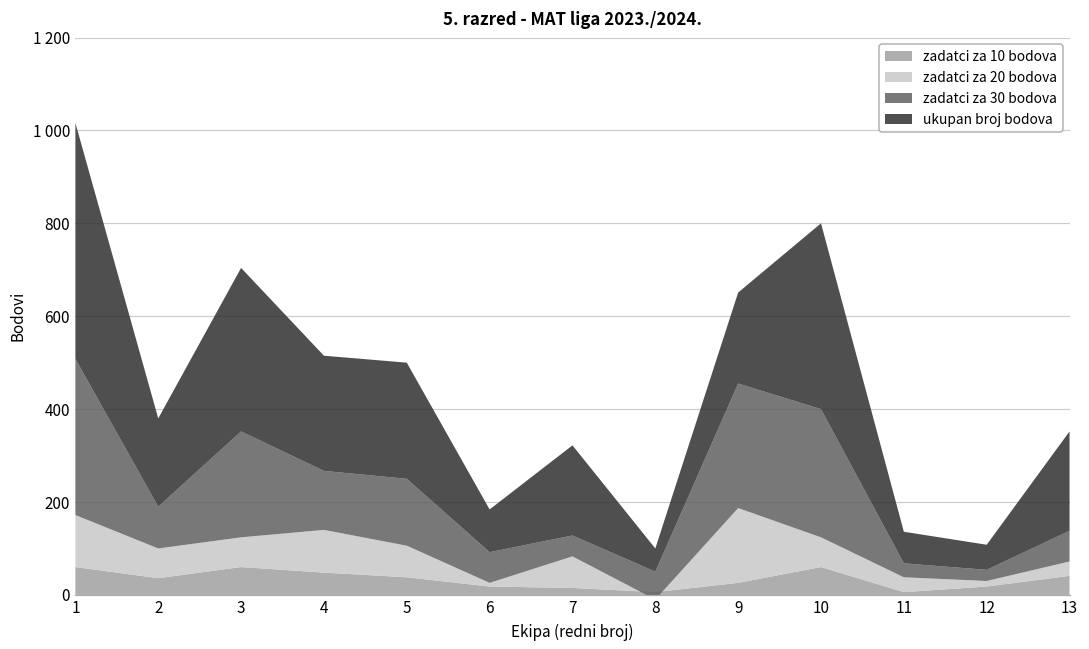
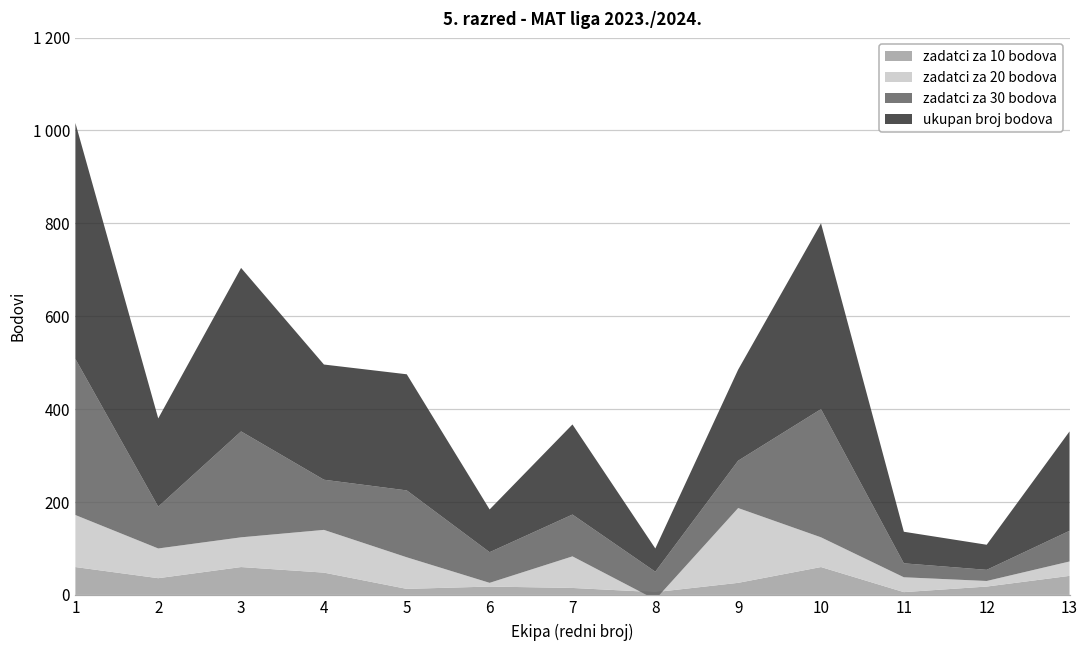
zadatci za 30 bodova, 4: 130 -> 110
zadatci za 10 bodova, 5: 40 -> 10
zadatci za 30 bodova, 7: 50 -> 90
zadatci za 30 bodova, 9: 270 -> 100
